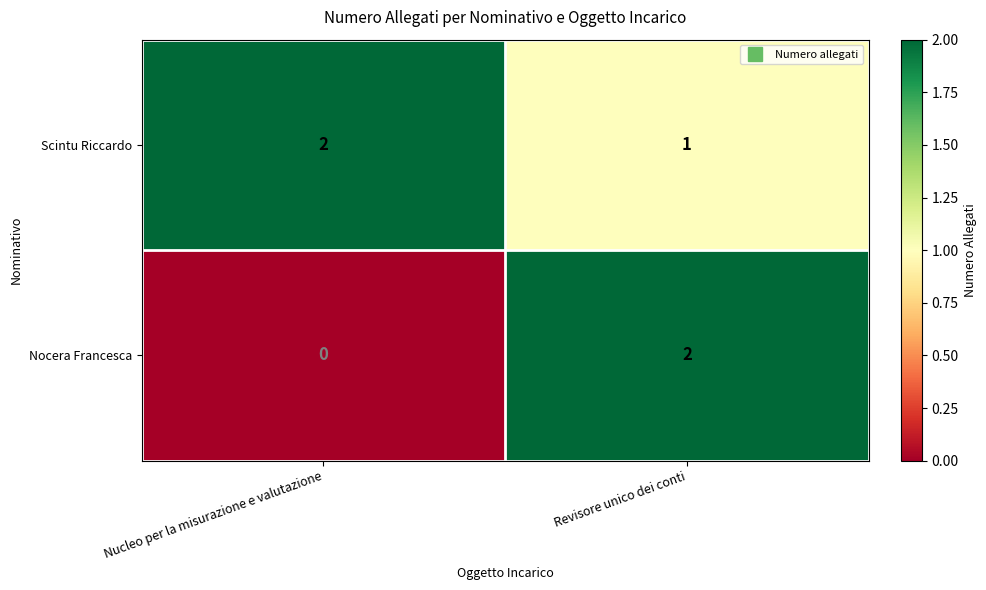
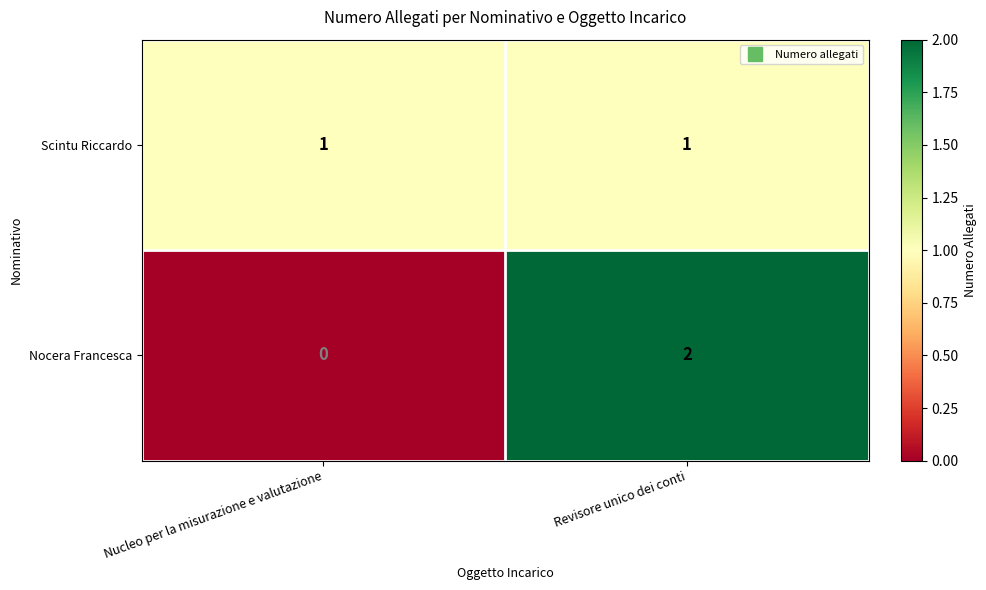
Scintu Riccardo, Nucleo per la misurazione e valutazione: 2 -> 1
